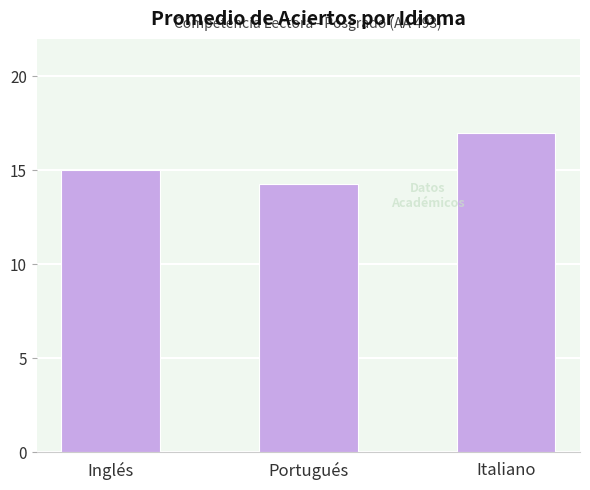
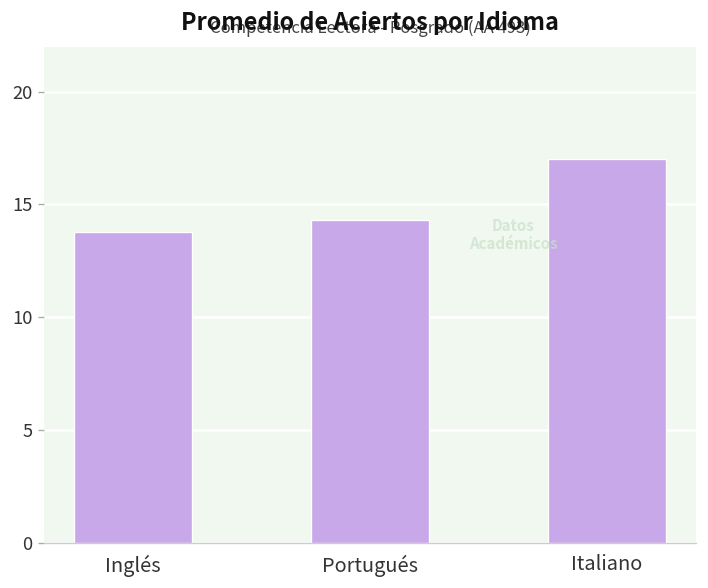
Inglés: 15.0 -> 13.8
